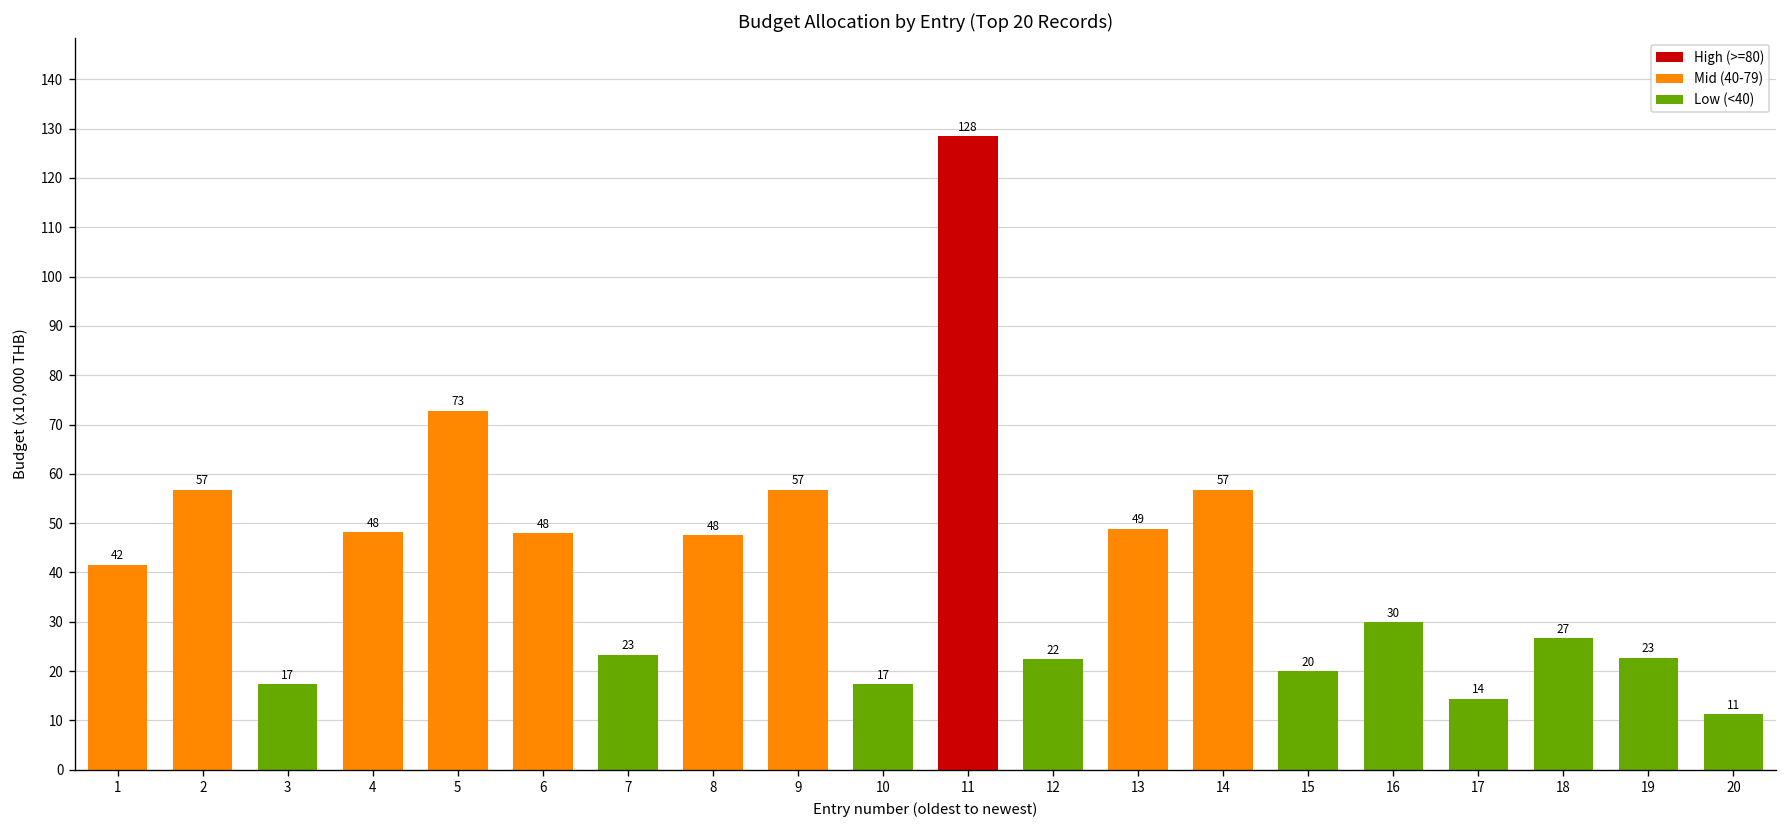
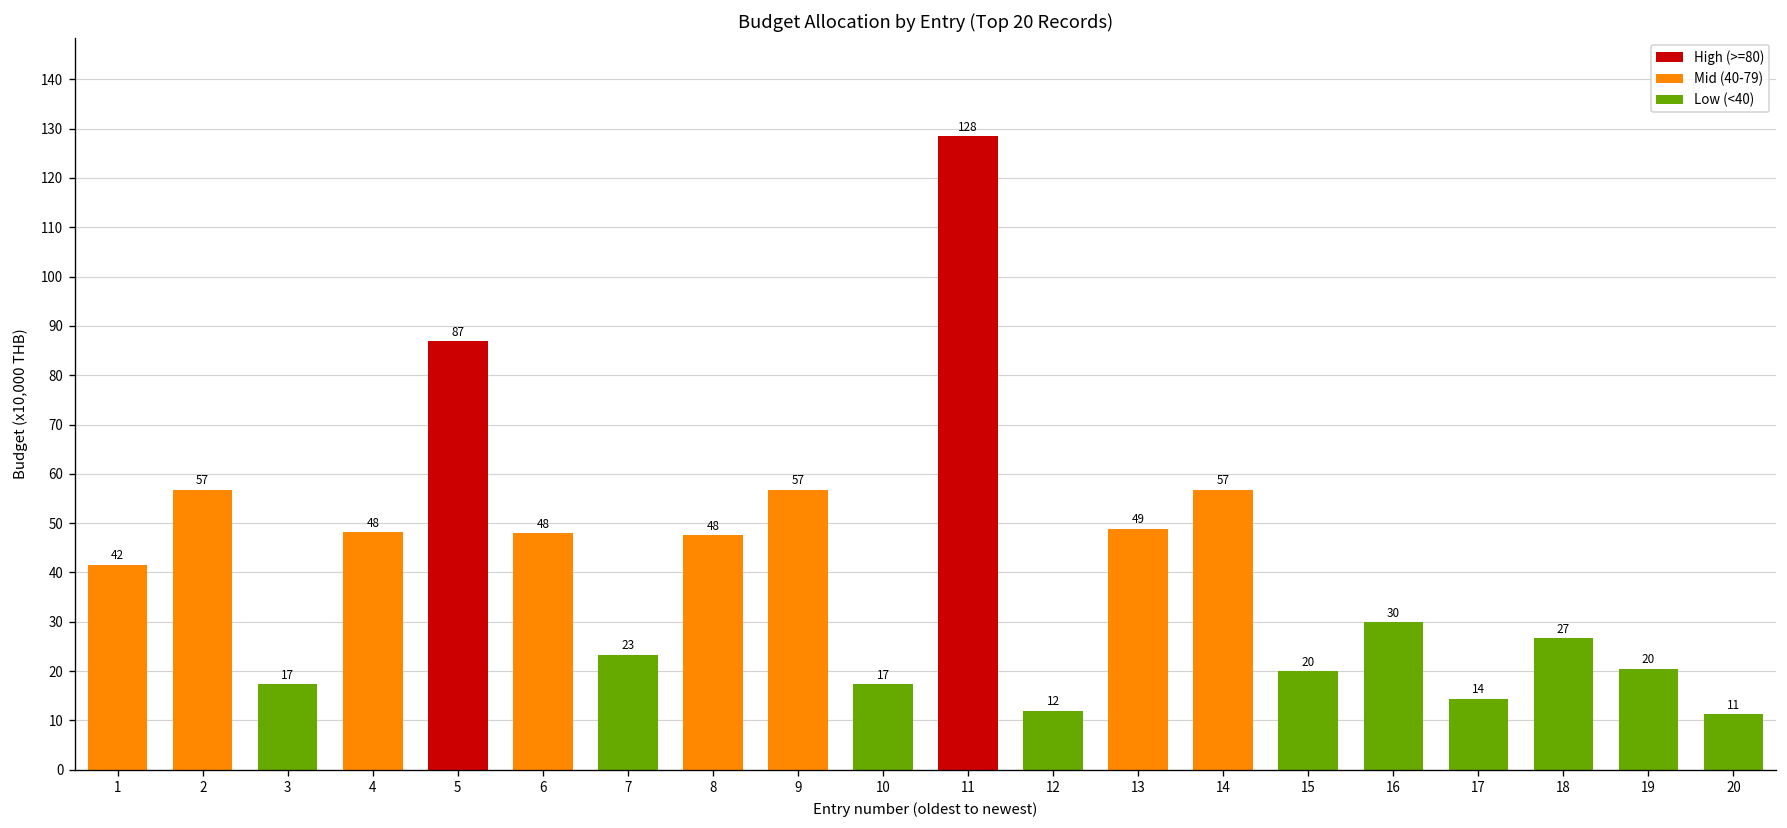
5: 73 -> 87
12: 22 -> 12
19: 23 -> 20
